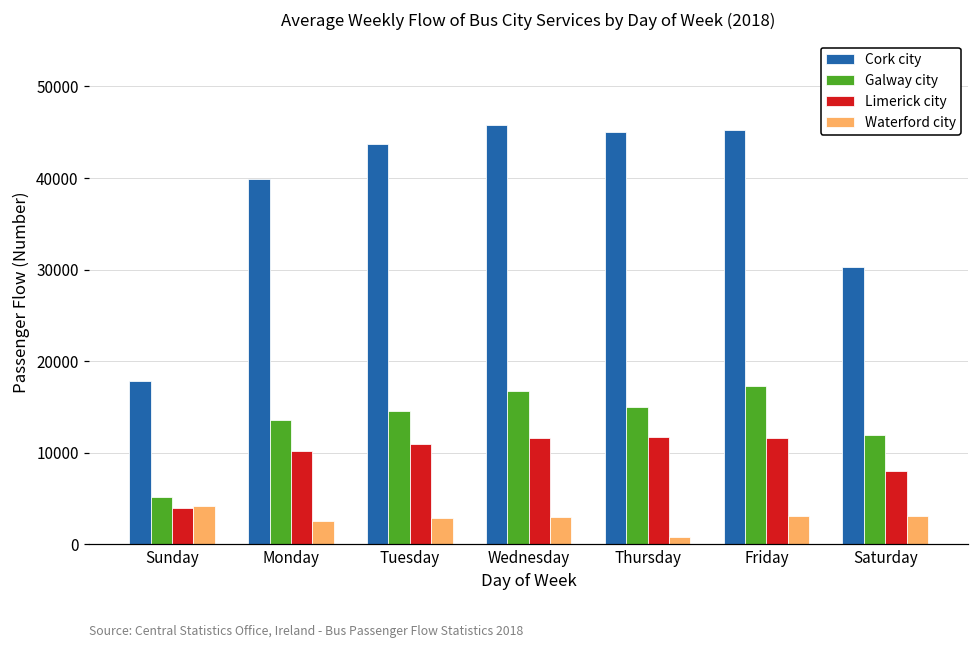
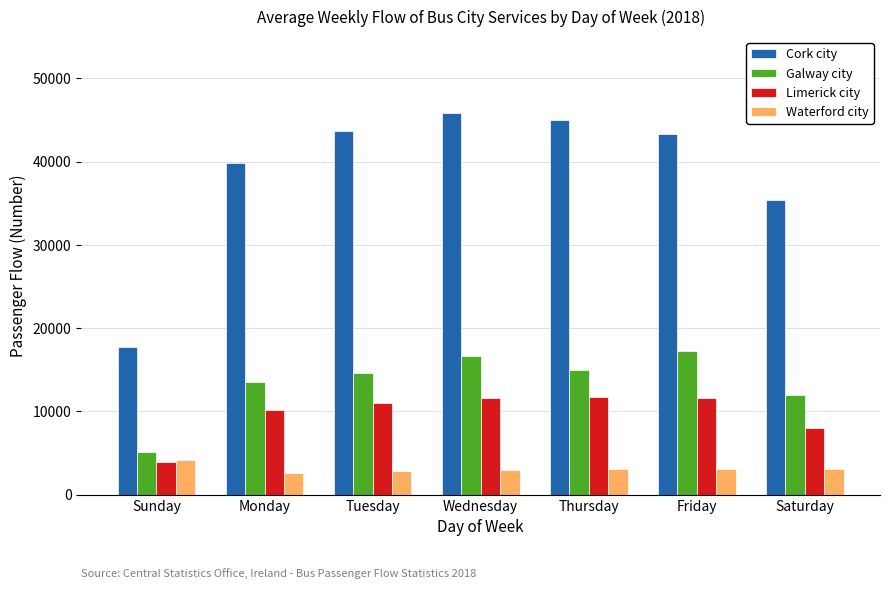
Waterford city, Thursday: 1000 -> 3000
Cork city, Friday: 45000 -> 43000
Cork city, Saturday: 30000 -> 35000
